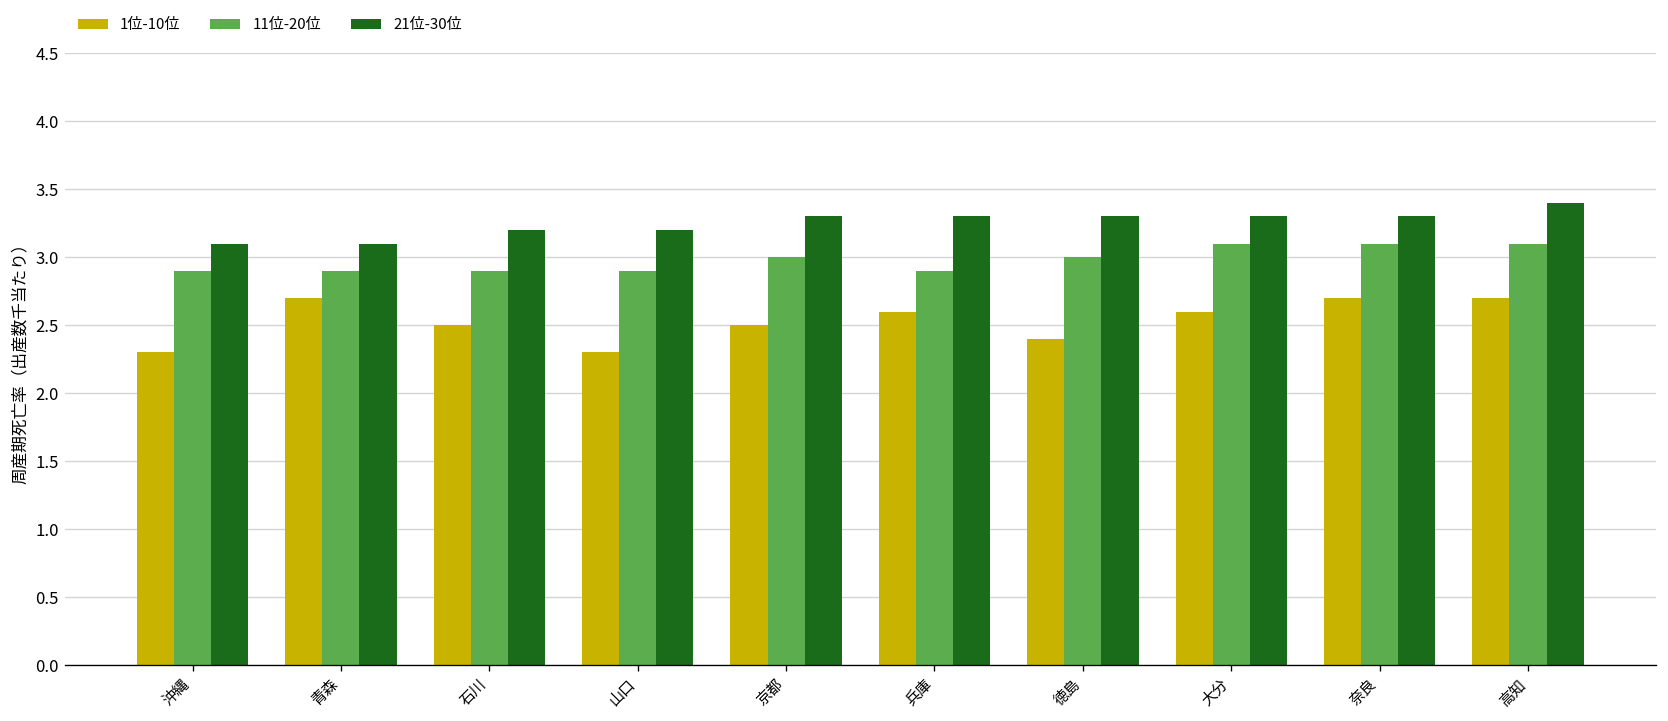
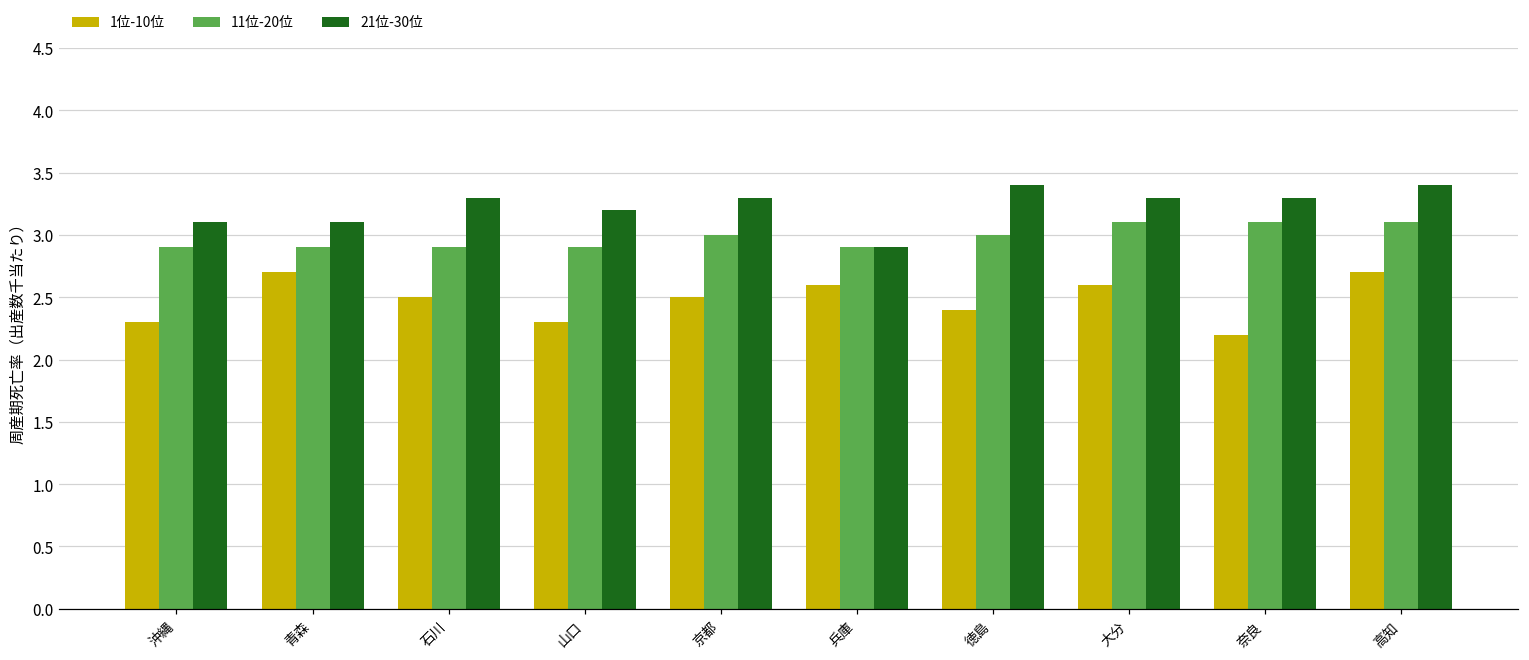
21位-30位, 石川: 3.2 -> 3.3
21位-30位, 兵庫: 3.3 -> 2.9
21位-30位, 徳島: 3.3 -> 3.4
1位-10位, 奈良: 2.7 -> 2.2
